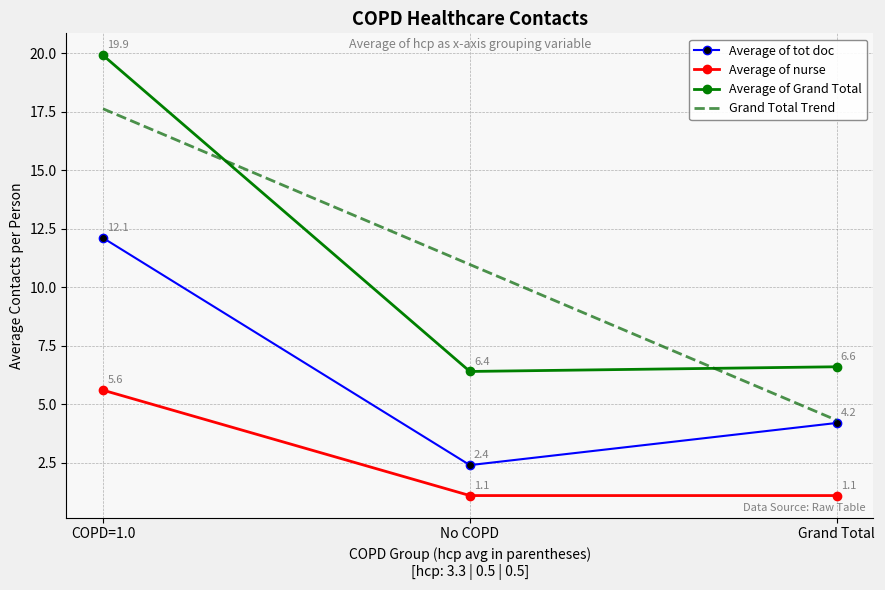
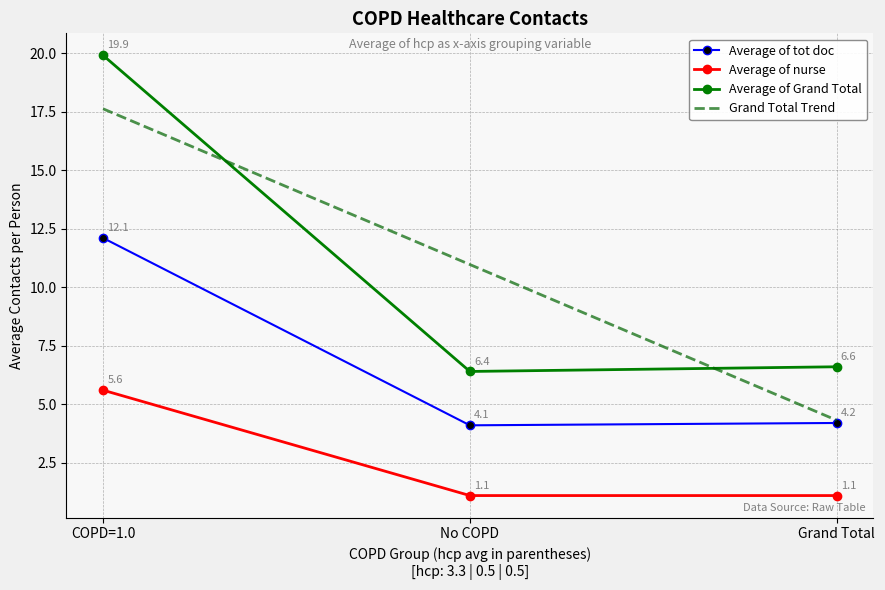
Average of tot doc, No COPD: 2.4 -> 4.1
